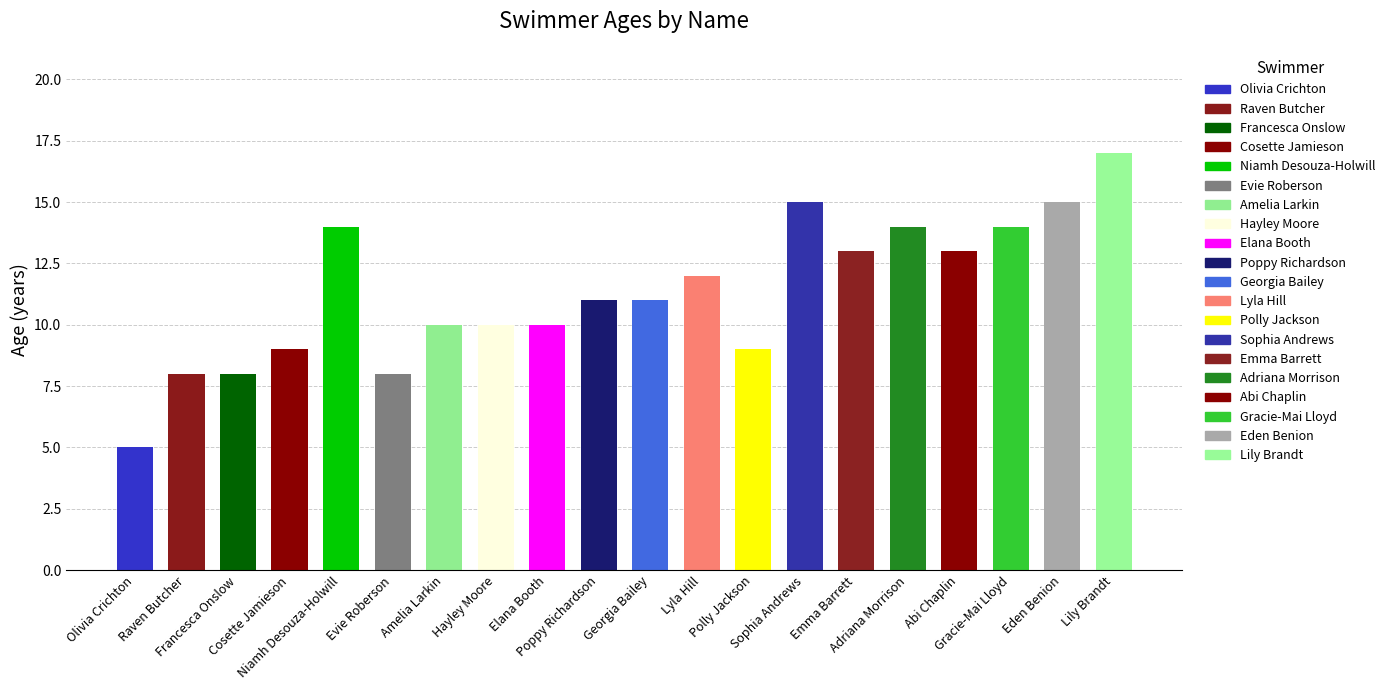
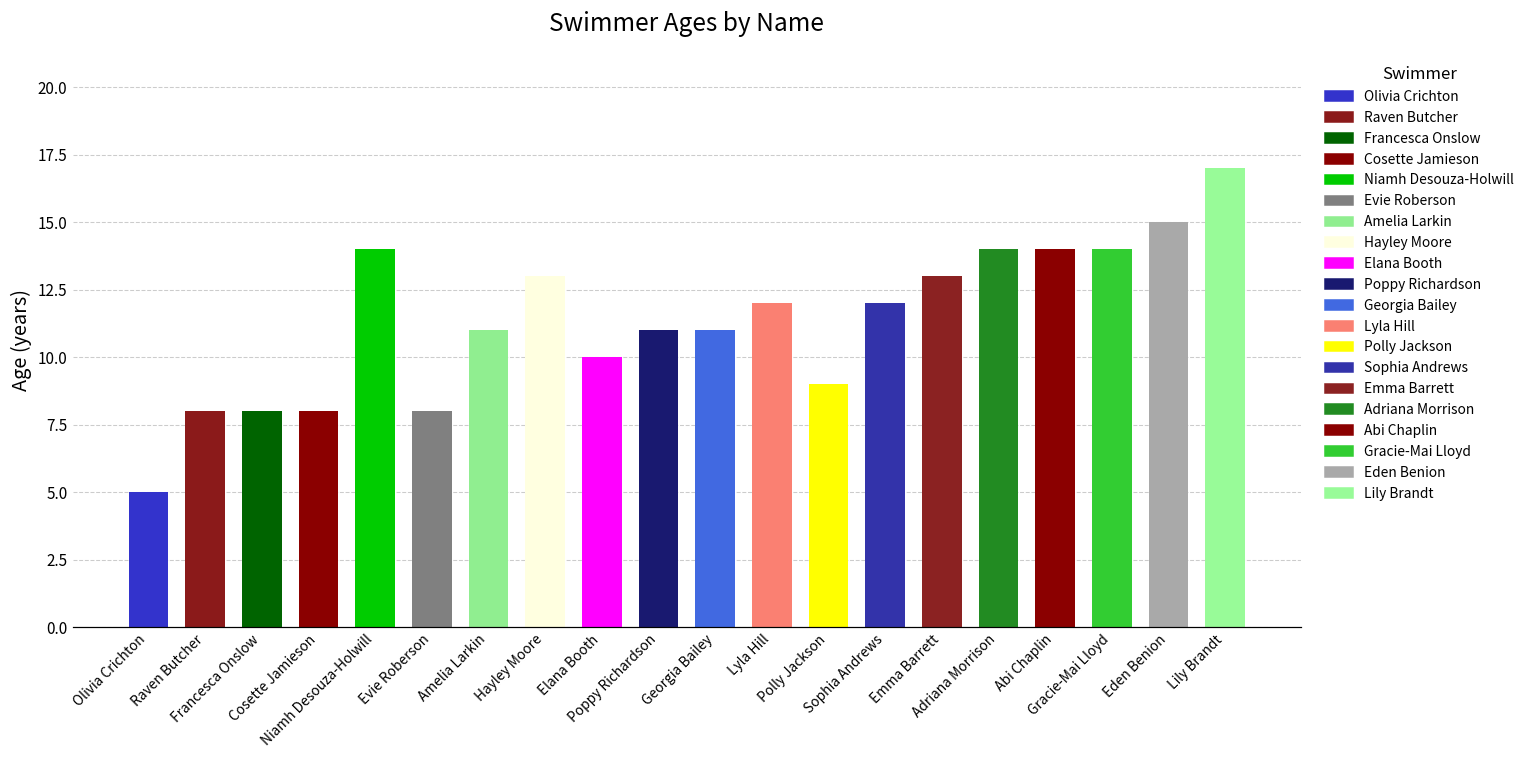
Cosette Jamieson: 9 -> 8
Amelia Larkin: 10 -> 11
Hayley Moore: 10 -> 13
Sophia Andrews: 15 -> 12
Abi Chaplin: 13 -> 14
